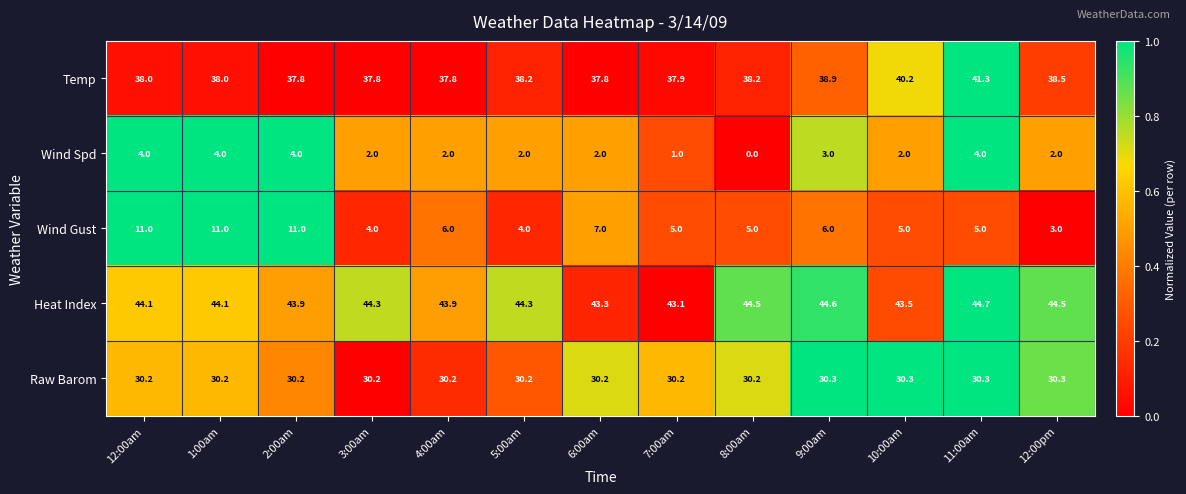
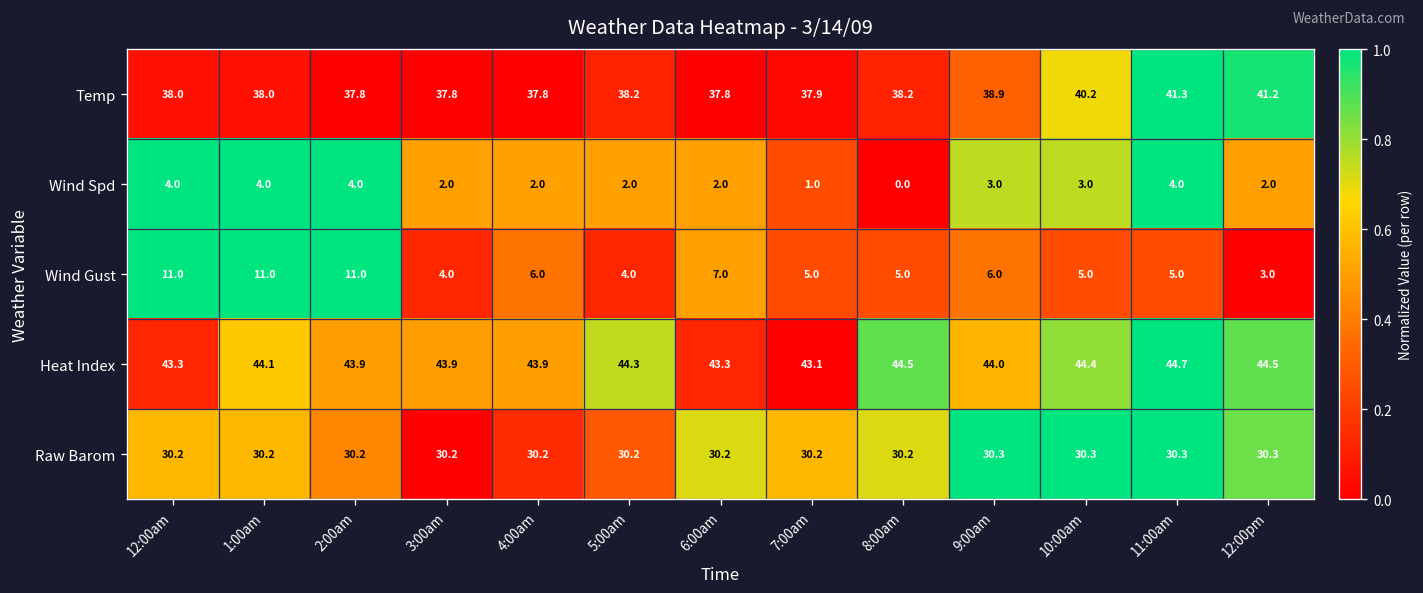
Temp, 12:00pm: 38.5 -> 41.2
Wind Spd, 10:00am: 2.0 -> 3.0
Heat Index, 12:00am: 44.1 -> 43.3
Heat Index, 3:00am: 44.3 -> 43.9
Heat Index, 9:00am: 44.6 -> 44.0
Heat Index, 10:00am: 43.5 -> 44.4
